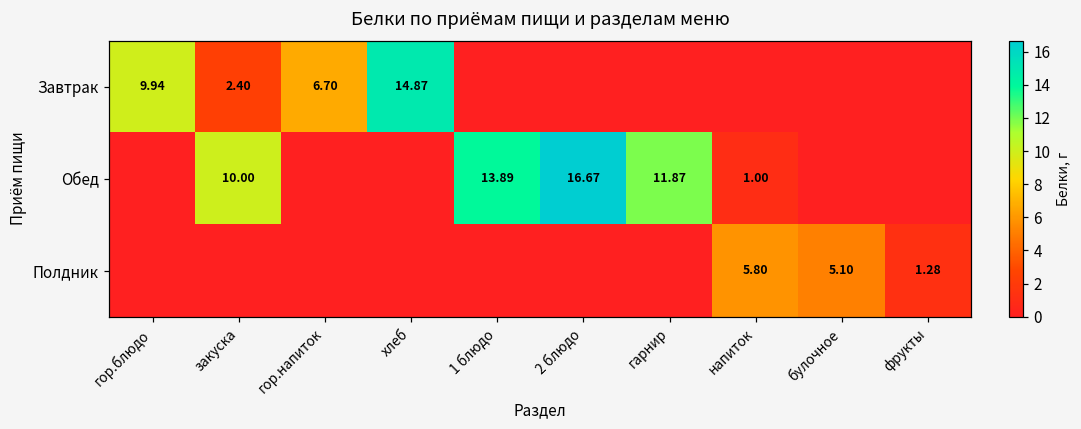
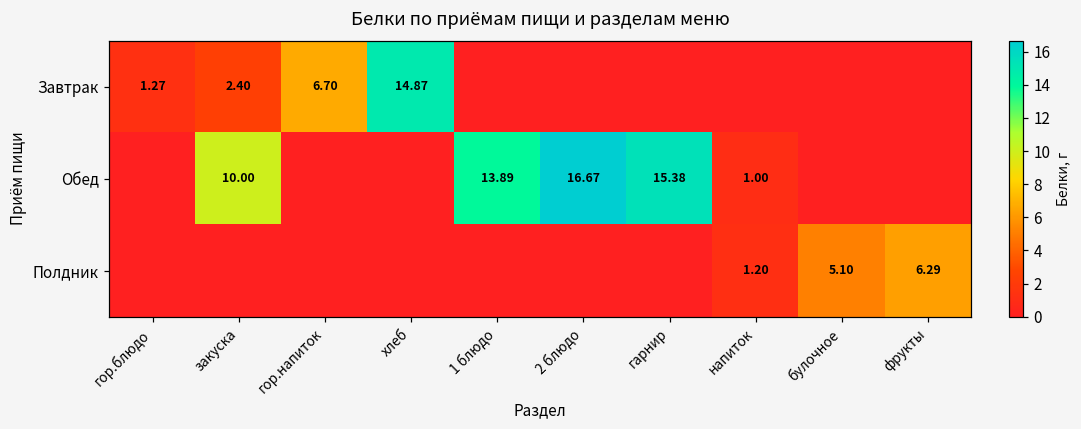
Завтрак, гор.блюдо: 9.94 -> 1.27
Обед, гарнир: 11.87 -> 15.38
Полдник, напиток: 5.80 -> 1.20
Полдник, фрукты: 1.28 -> 6.29
